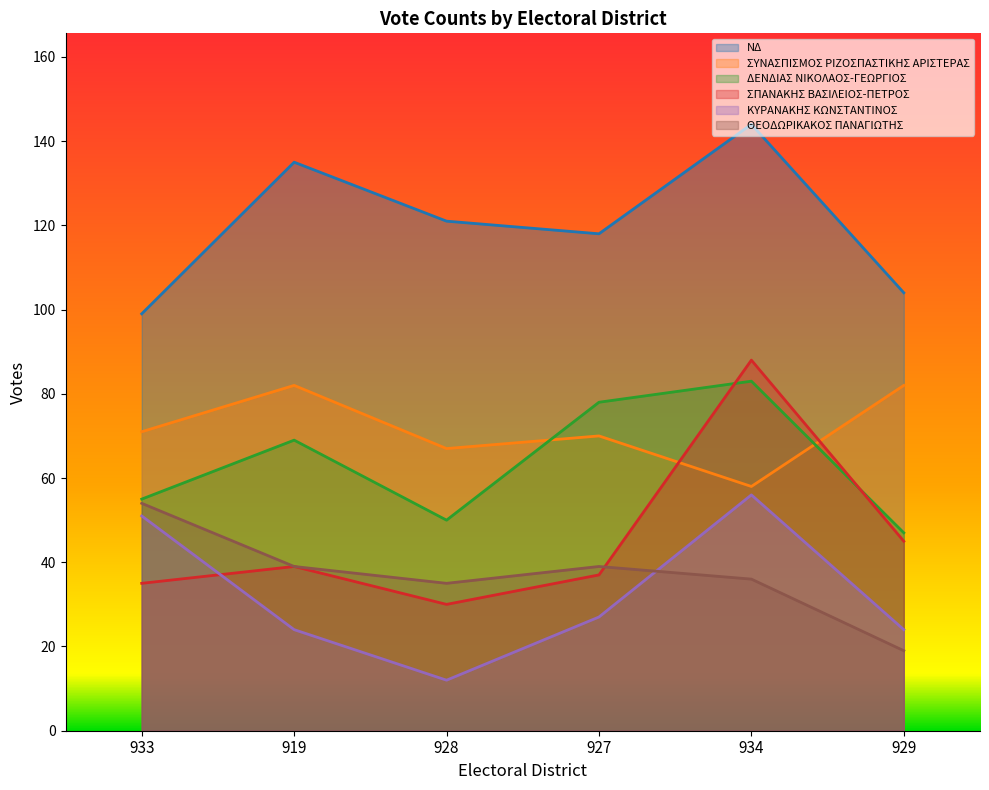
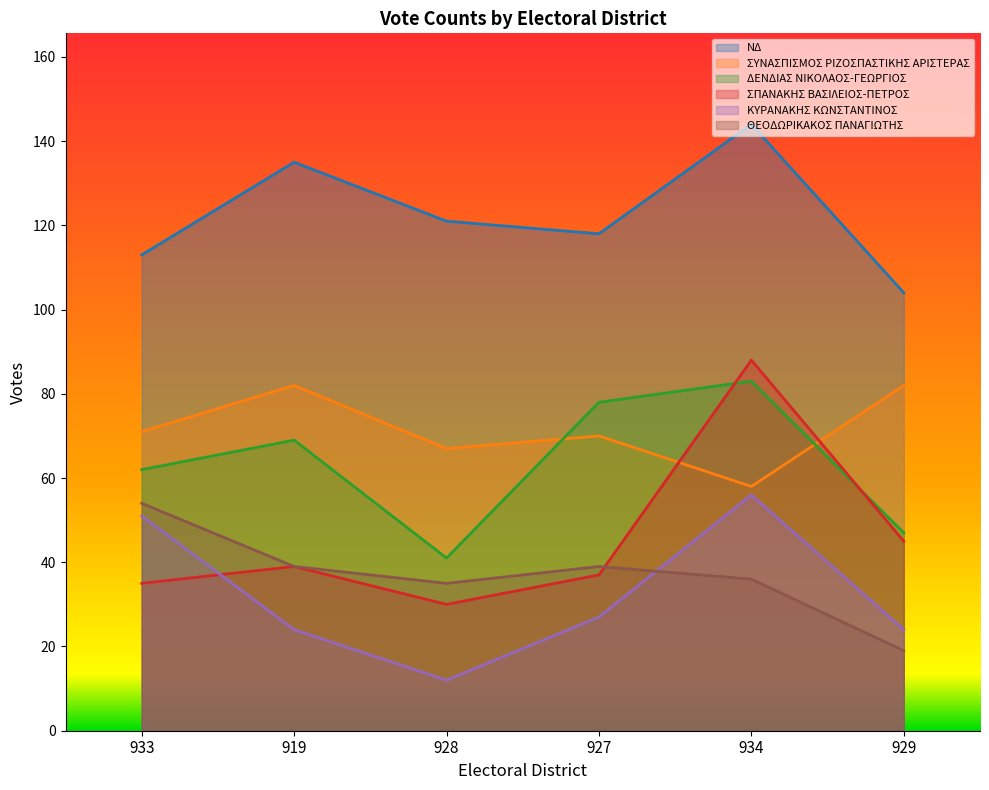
ΝΔ, 933: 99 -> 113
ΔΕΝΔΙΑΣ ΝΙΚΟΛΑΟΣ-ΓΕΩΡΓΙΟΣ, 933: 55 -> 62
ΔΕΝΔΙΑΣ ΝΙΚΟΛΑΟΣ-ΓΕΩΡΓΙΟΣ, 928: 50 -> 41
